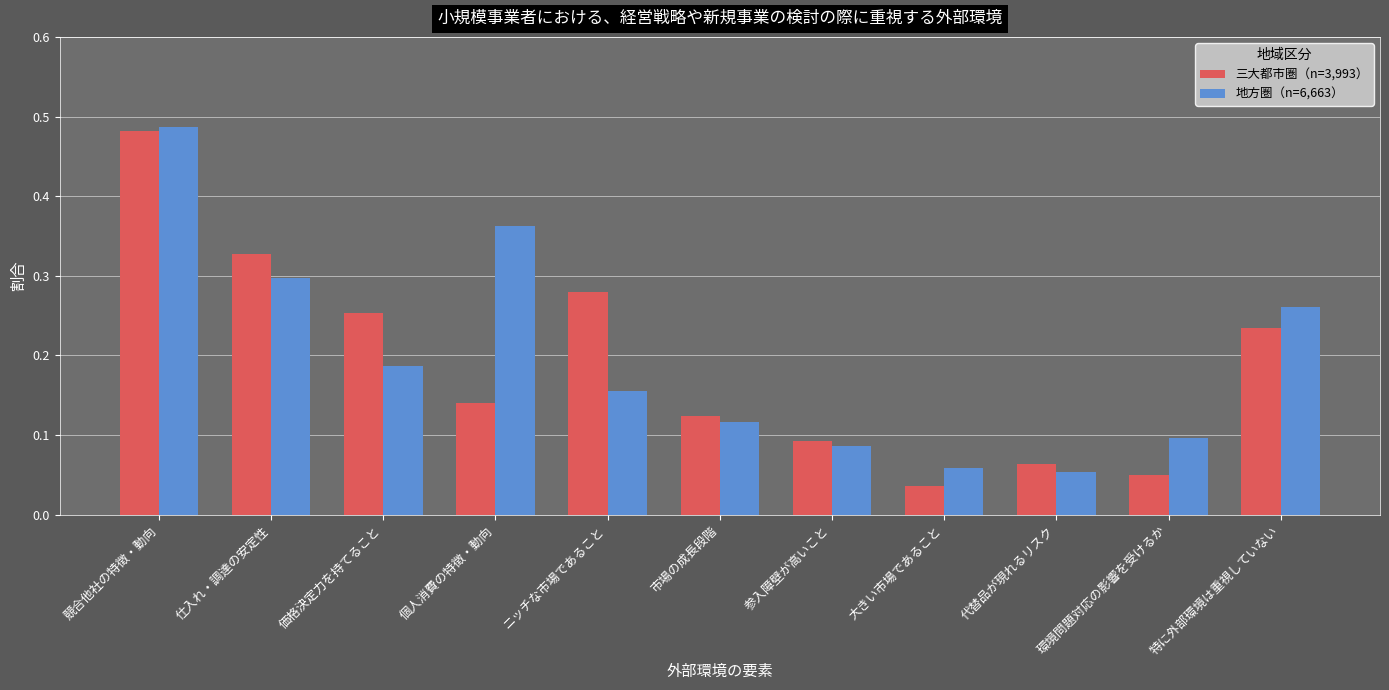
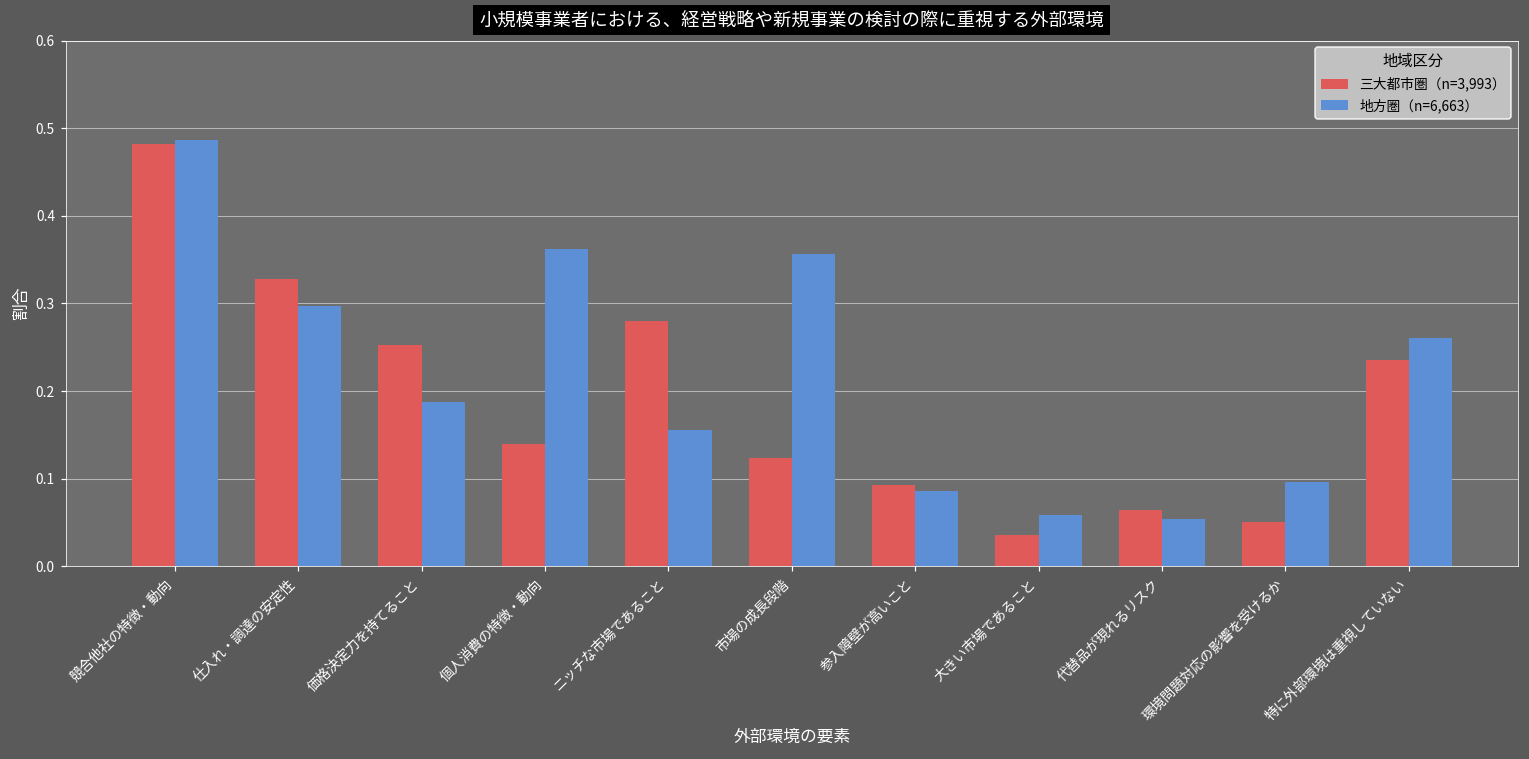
地方圏（n=6,663）, 市場の成長段階: 0.12 -> 0.36
